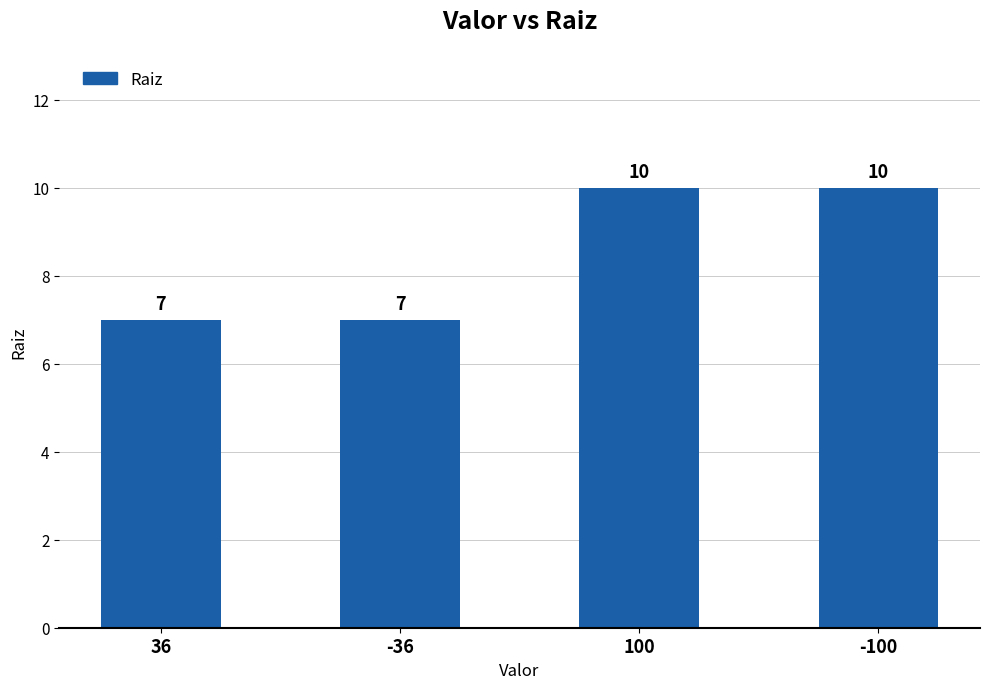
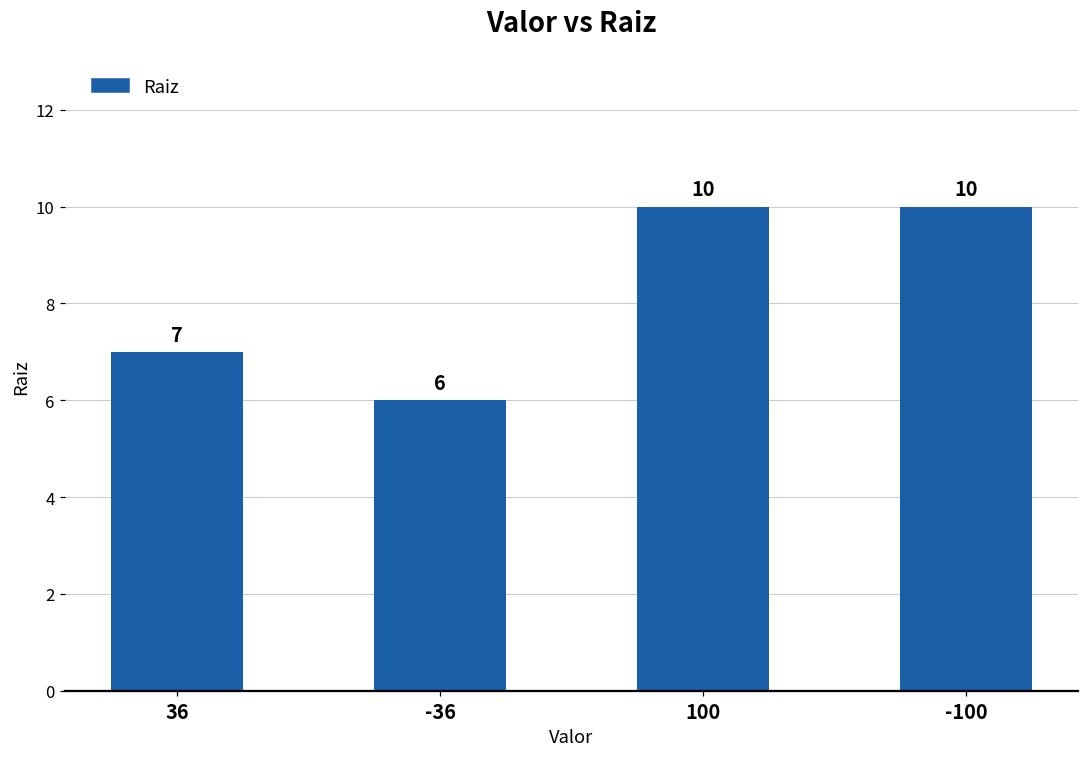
-36: 7 -> 6
